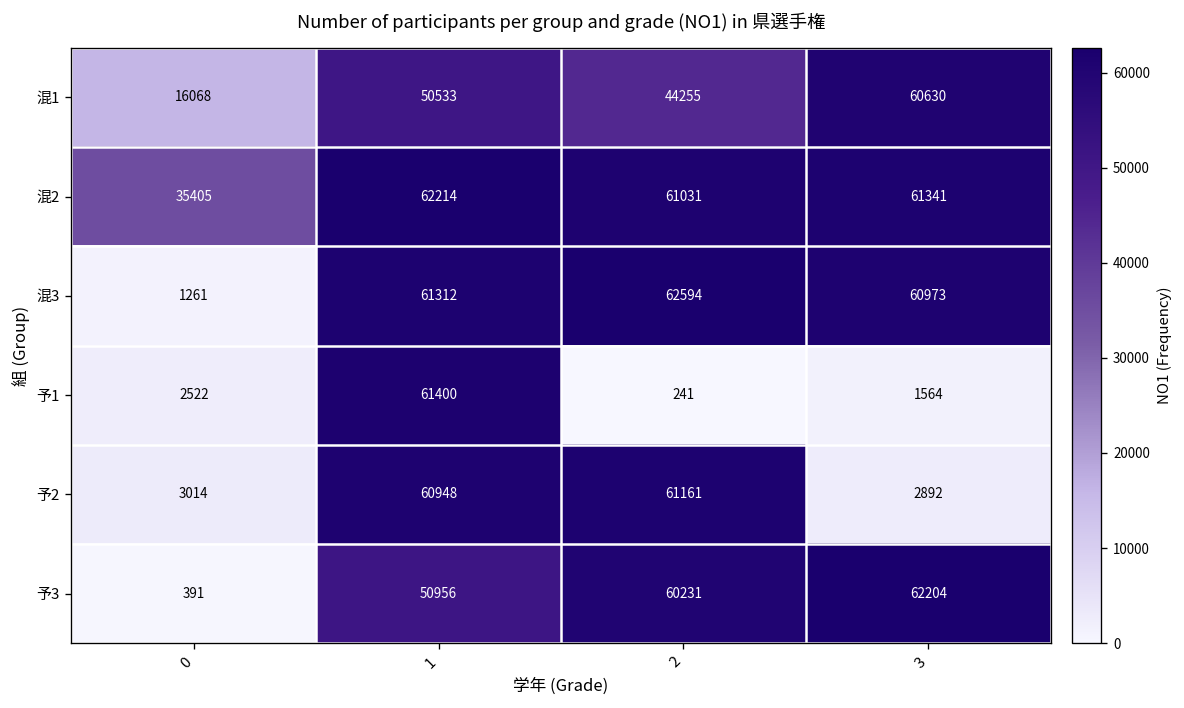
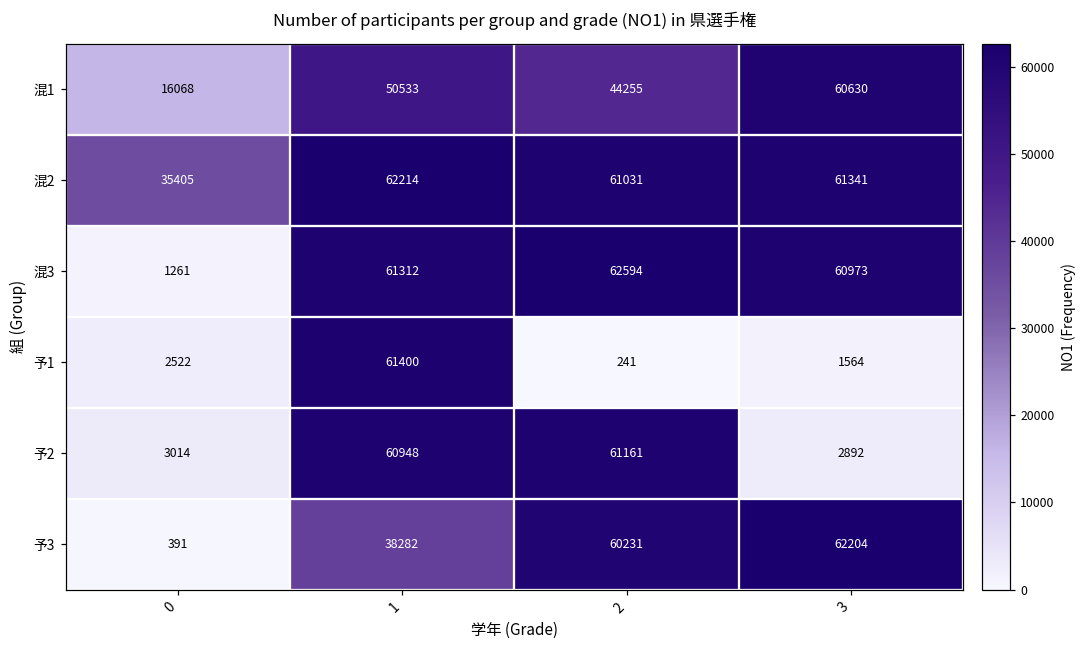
予3, 1: 50956 -> 38282
